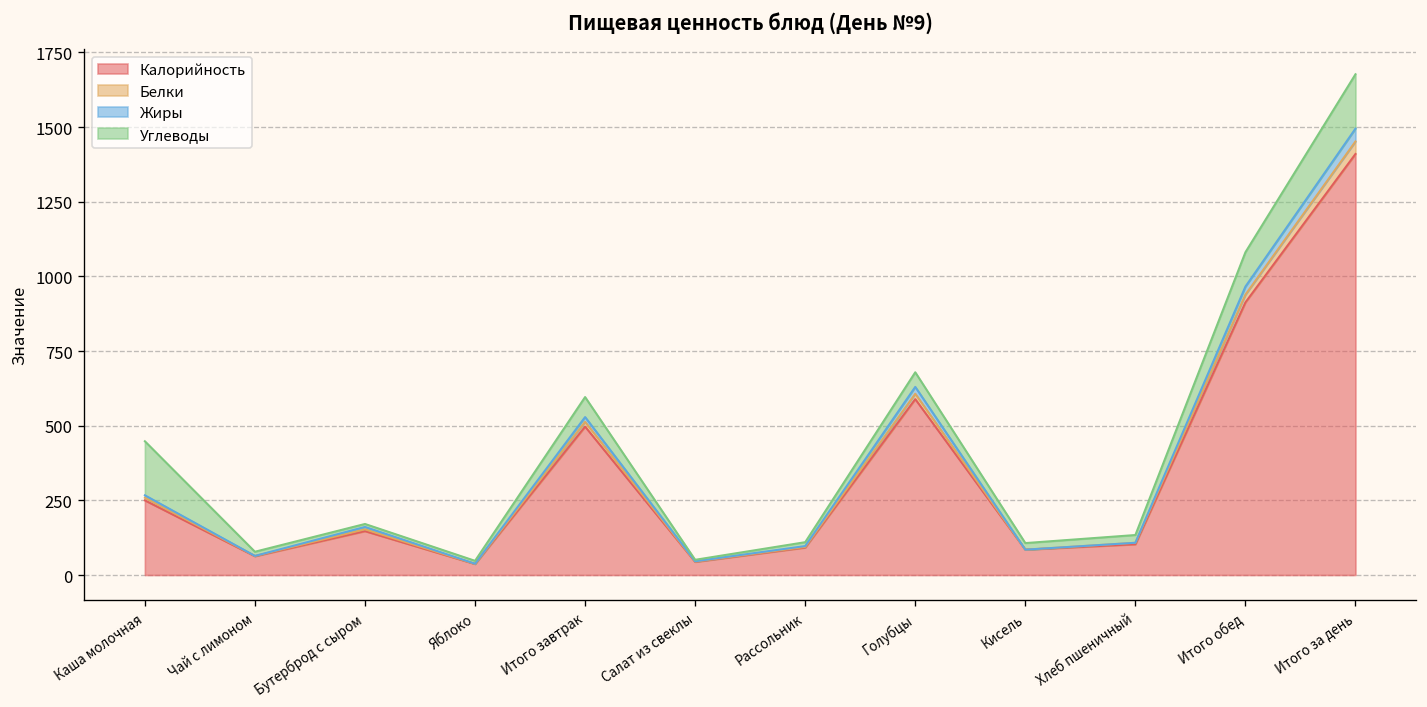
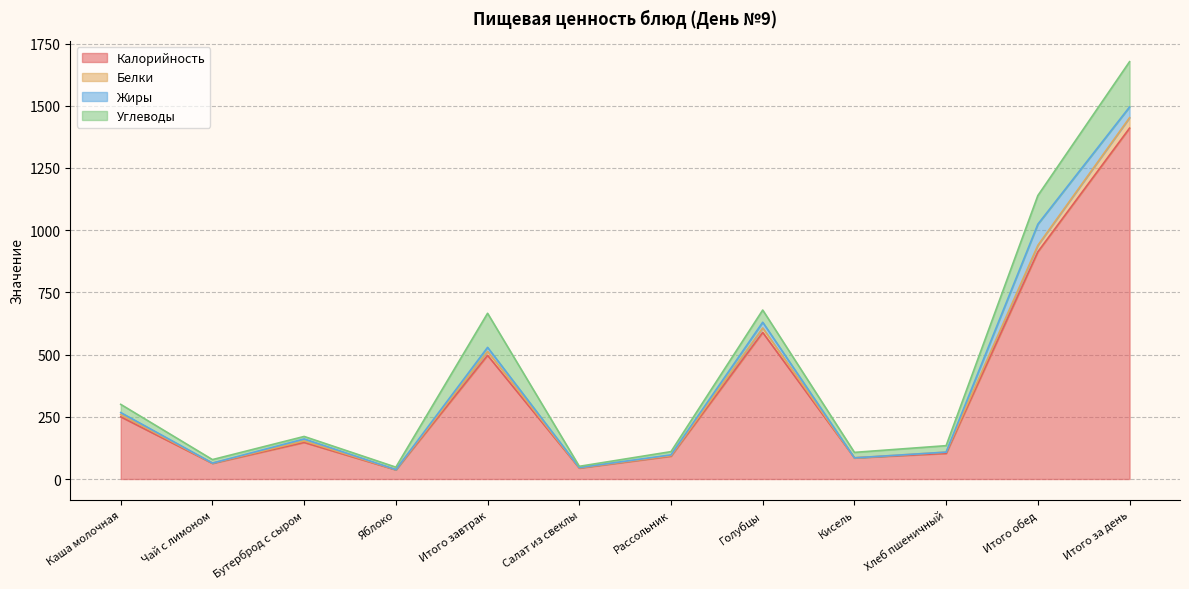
Углеводы, Каша молочная: 180 -> 30
Углеводы, Итого завтрак: 70 -> 140
Жиры, Итого обед: 30 -> 90
